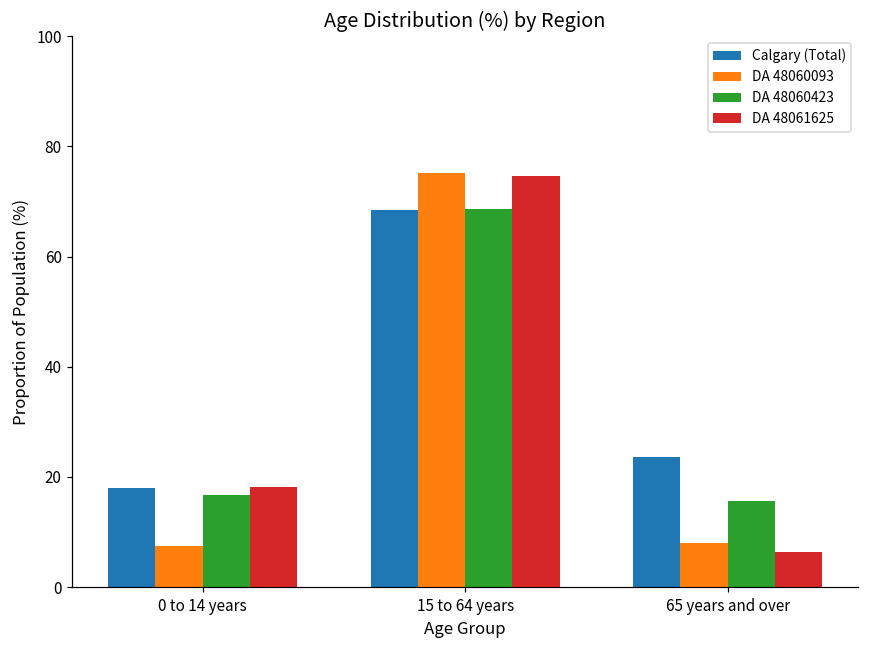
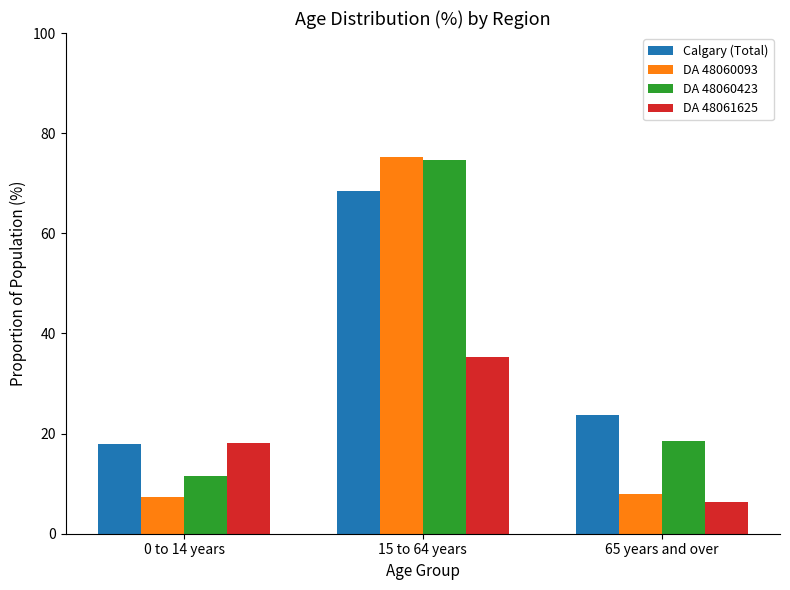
DA 48060423, 0 to 14 years: 17 -> 12
DA 48060423, 15 to 64 years: 69 -> 75
DA 48061625, 15 to 64 years: 75 -> 35
DA 48060423, 65 years and over: 16 -> 19
